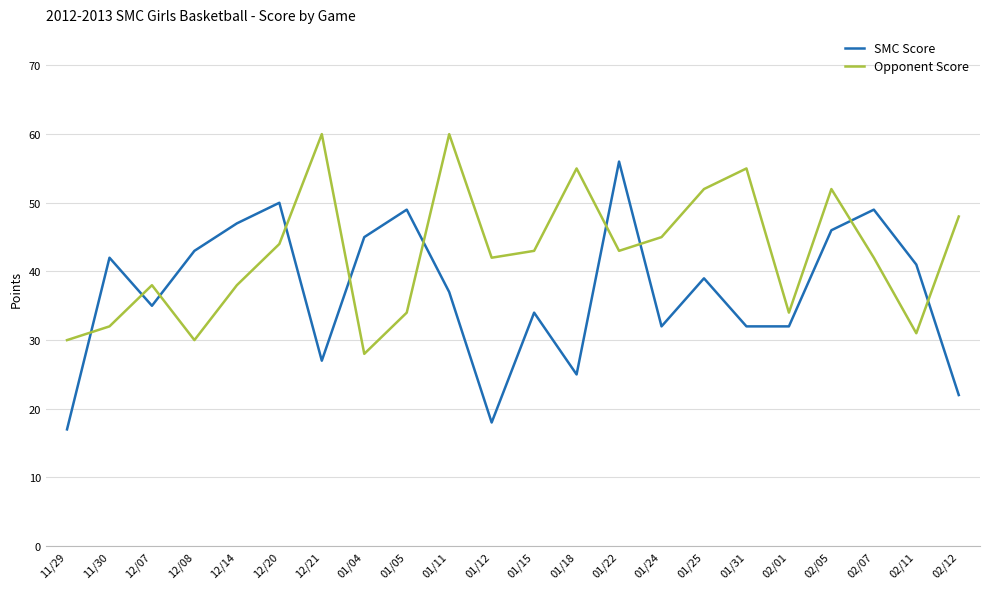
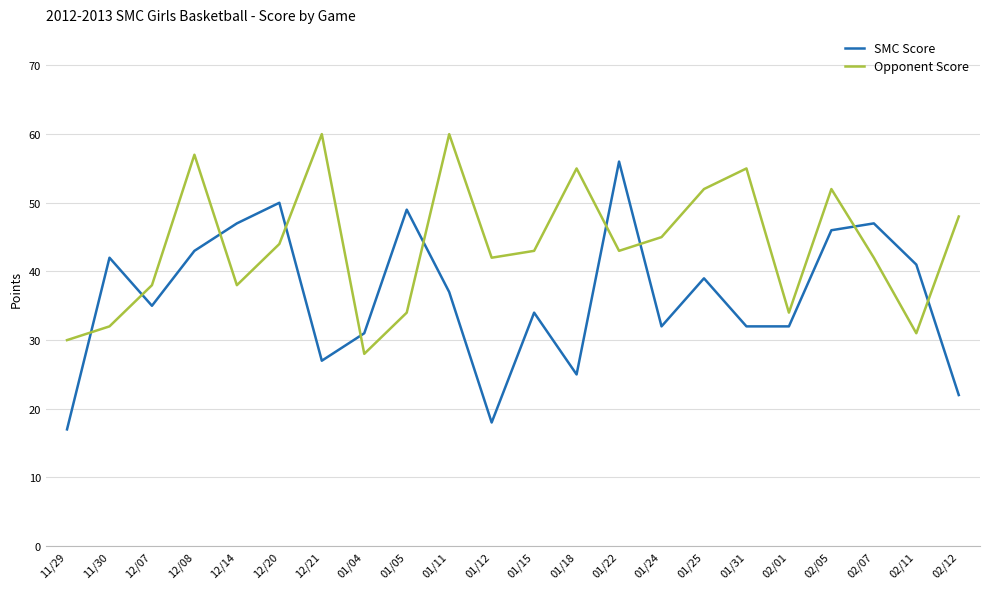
Opponent Score, 12/08: 30 -> 57
SMC Score, 01/04: 45 -> 31
SMC Score, 02/07: 49 -> 47
